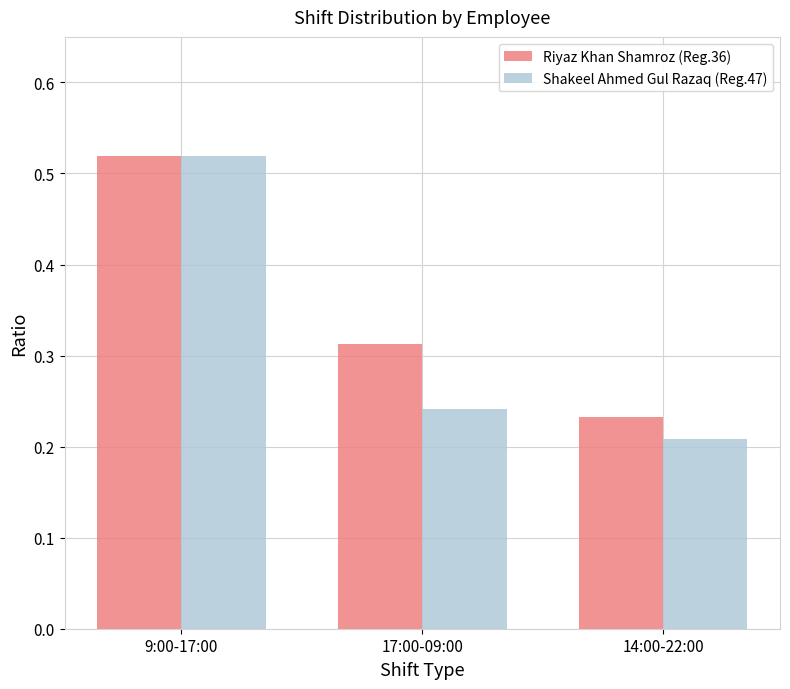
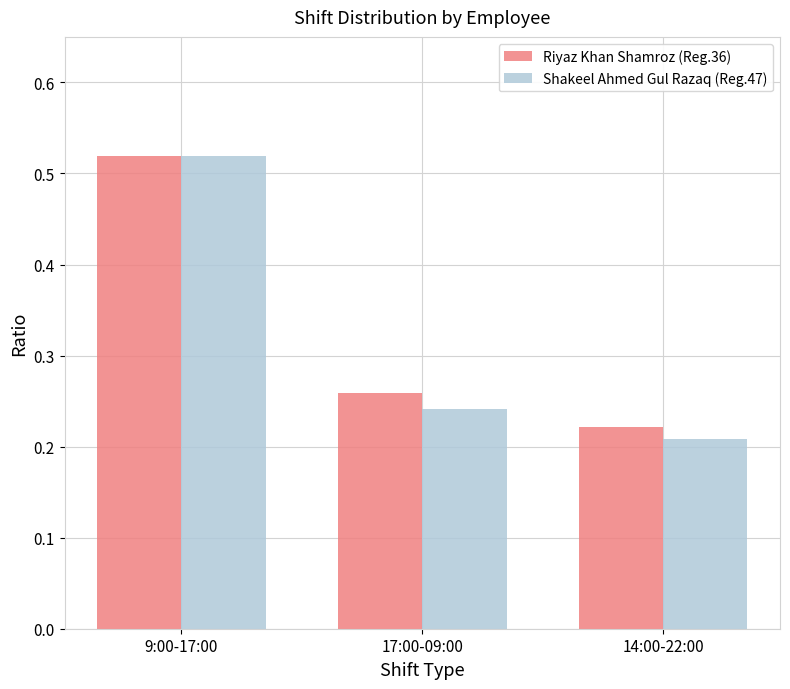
Riyaz Khan Shamroz (Reg.36), 17:00-09:00: 0.31 -> 0.26
Riyaz Khan Shamroz (Reg.36), 14:00-22:00: 0.23 -> 0.22
